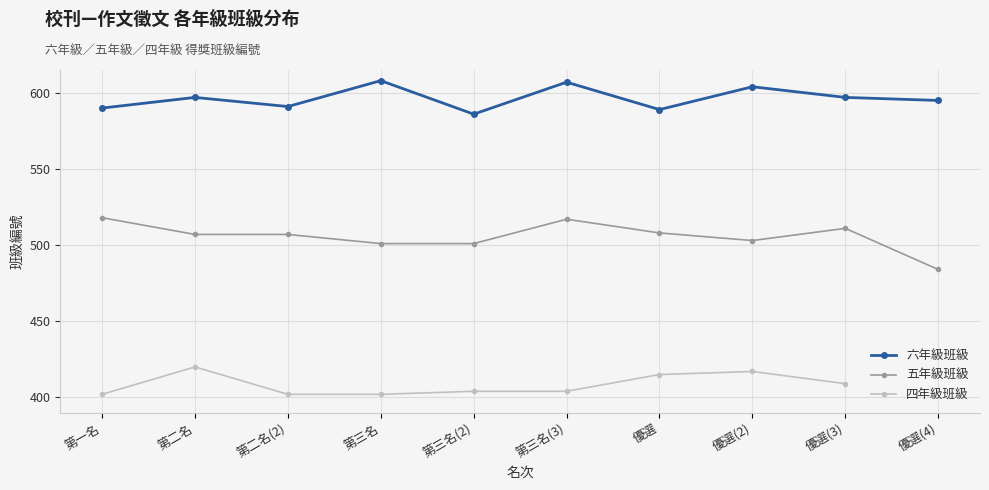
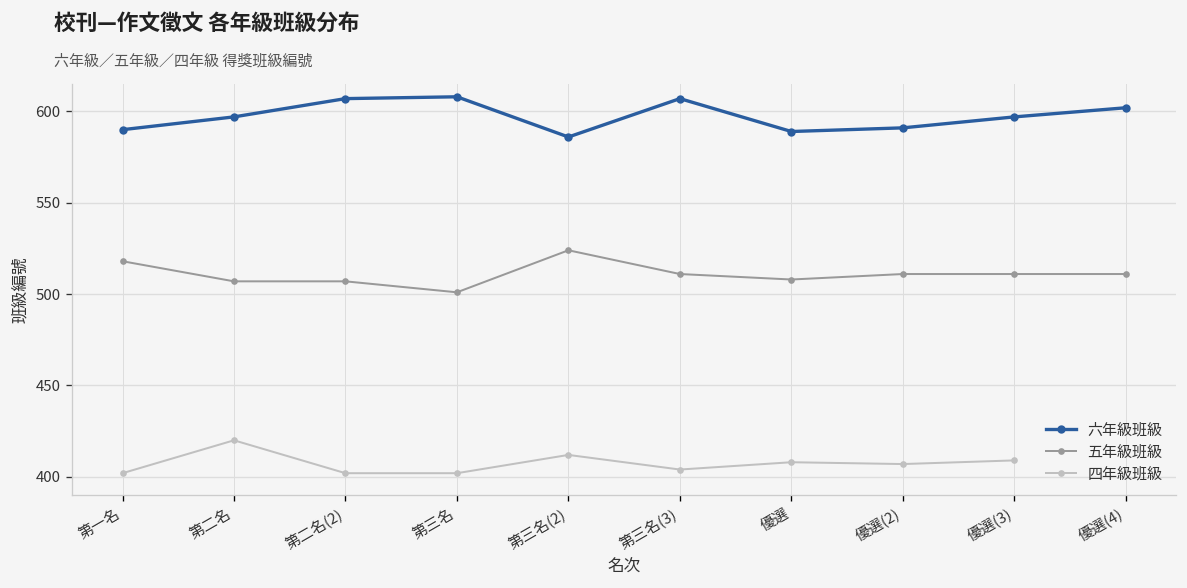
六年級班級, 第二名(2): 591 -> 607
五年級班級, 第三名(2): 501 -> 524
四年級班級, 第三名(2): 404 -> 412
五年級班級, 第三名(3): 517 -> 511
四年級班級, 優選: 415 -> 408
六年級班級, 優選(2): 604 -> 591
五年級班級, 優選(2): 503 -> 511
四年級班級, 優選(2): 417 -> 407
六年級班級, 優選(4): 595 -> 602
五年級班級, 優選(4): 484 -> 511
